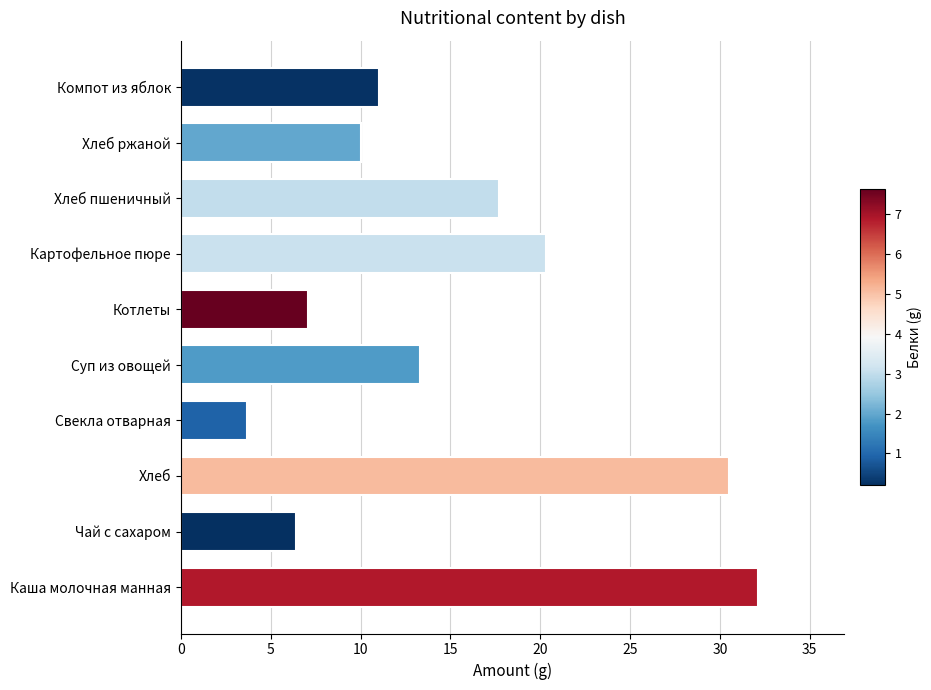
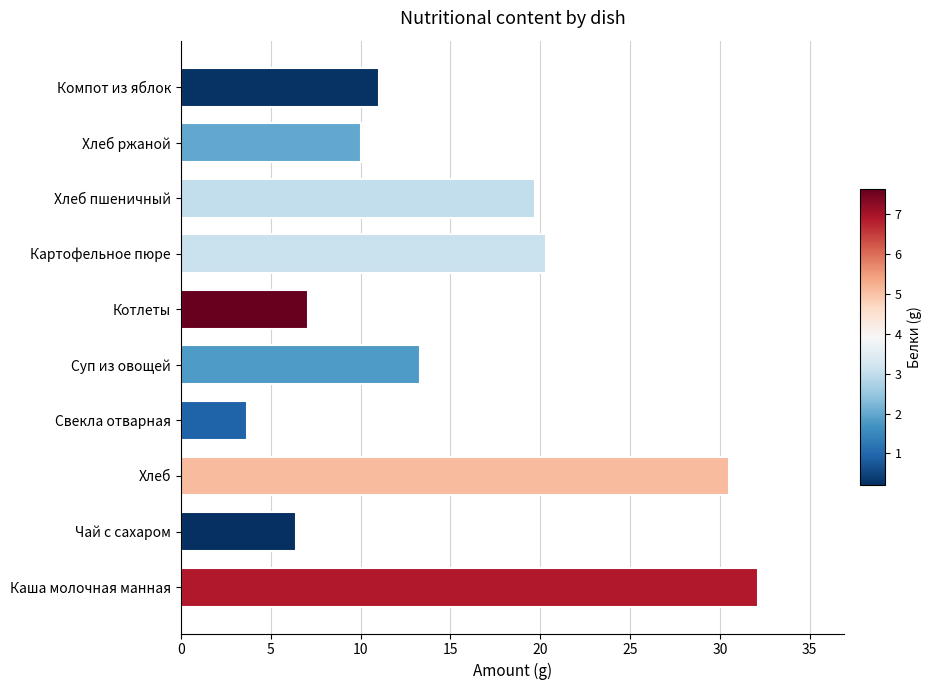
Хлеб пшеничный: 17.7 -> 19.7
